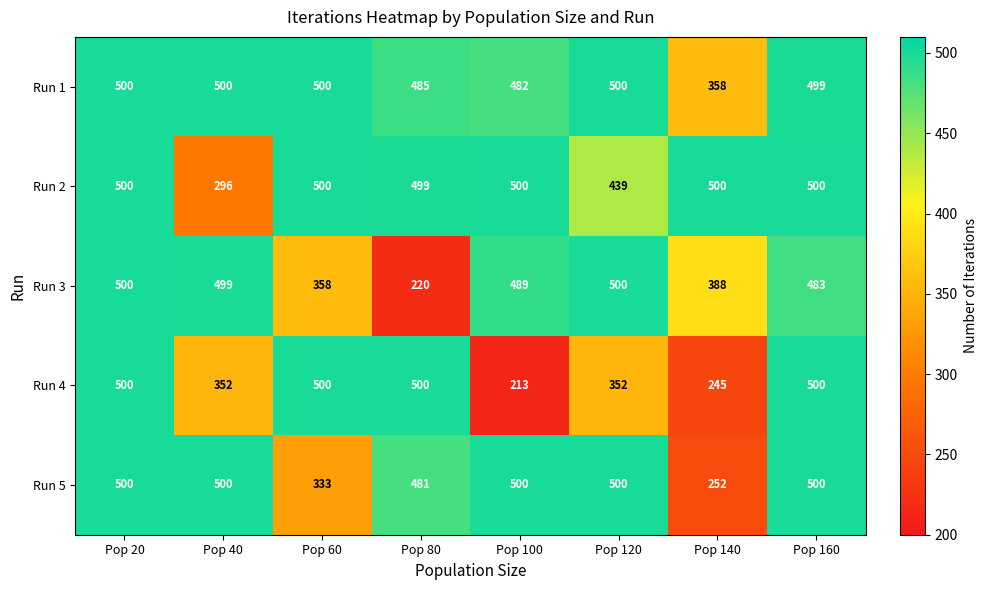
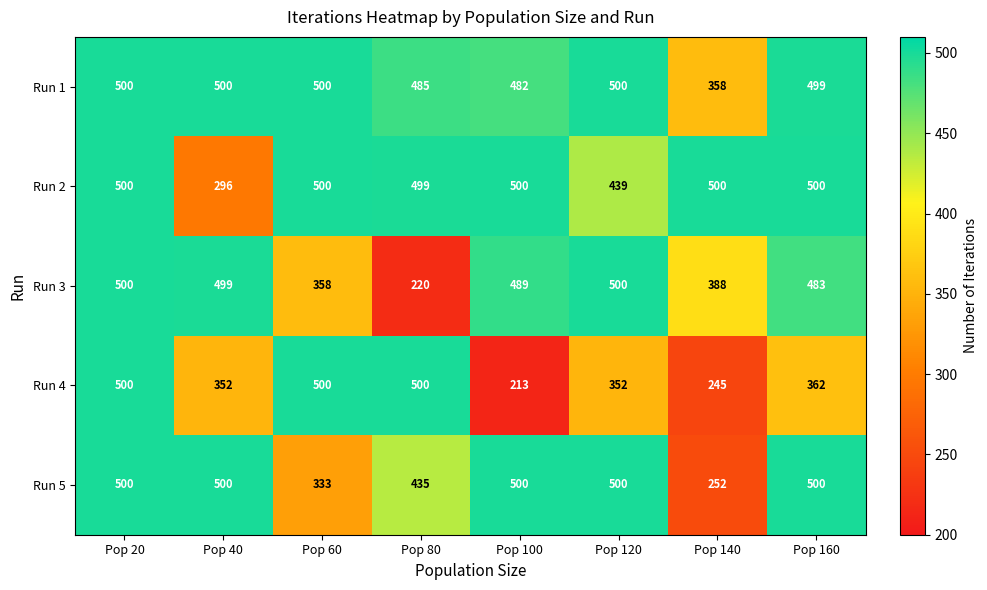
Run 4, Pop 160: 500 -> 362
Run 5, Pop 80: 481 -> 435
